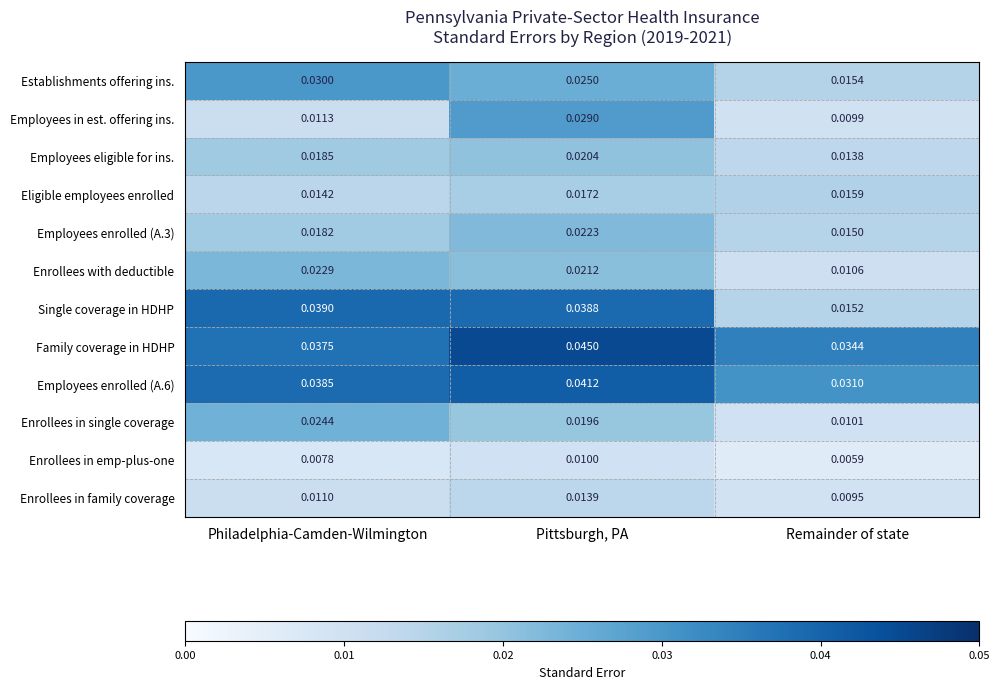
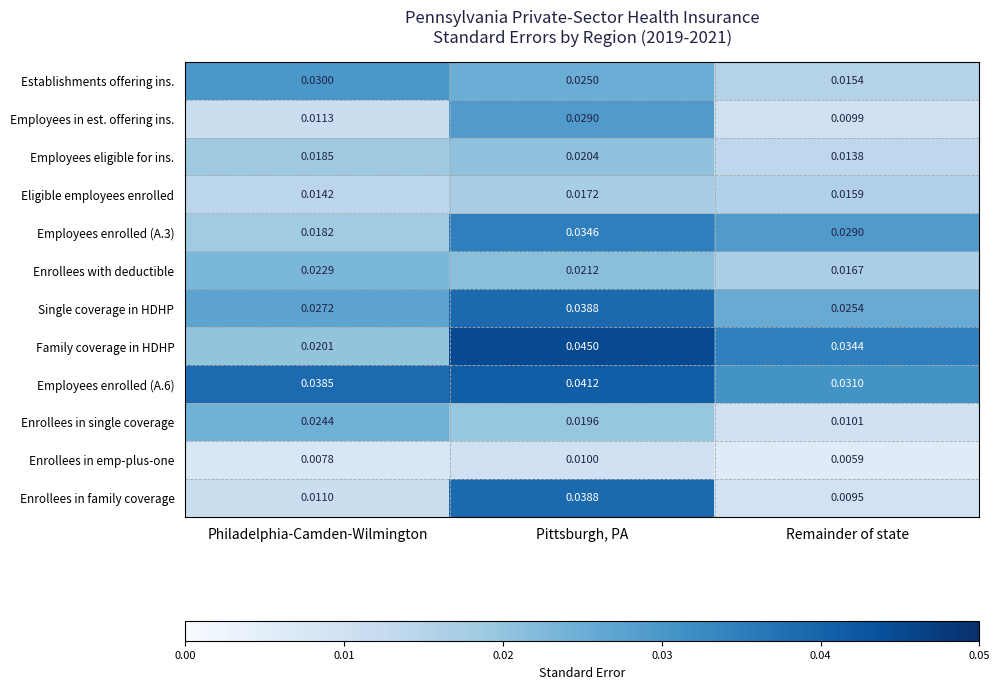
Employees enrolled (A.3), Pittsburgh, PA: 0.0223 -> 0.0346
Employees enrolled (A.3), Remainder of state: 0.0150 -> 0.0290
Enrollees with deductible, Remainder of state: 0.0106 -> 0.0167
Single coverage in HDHP, Philadelphia-Camden-Wilmington: 0.0390 -> 0.0272
Single coverage in HDHP, Remainder of state: 0.0152 -> 0.0254
Family coverage in HDHP, Philadelphia-Camden-Wilmington: 0.0375 -> 0.0201
Enrollees in family coverage, Pittsburgh, PA: 0.0139 -> 0.0388
